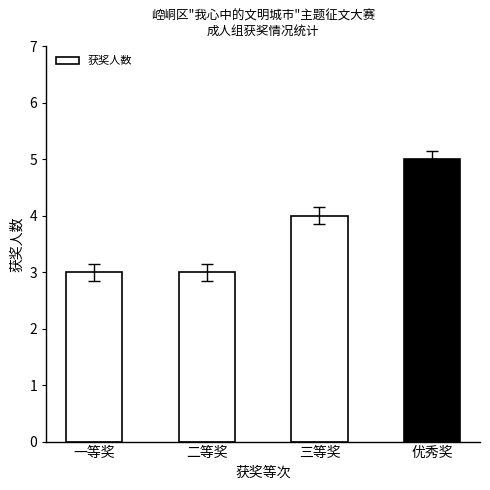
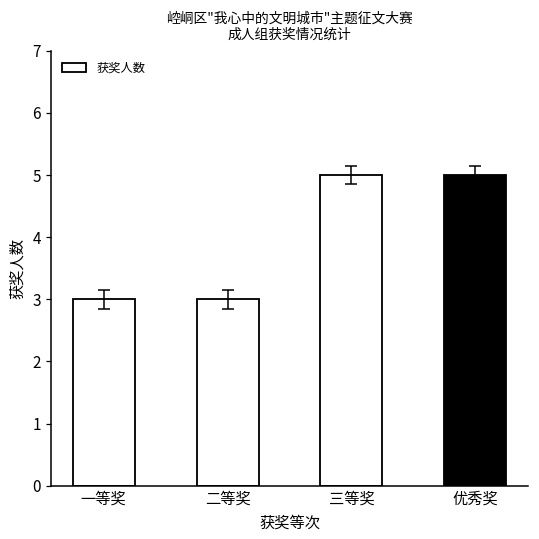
获奖人数, 三等奖: 4 -> 5
